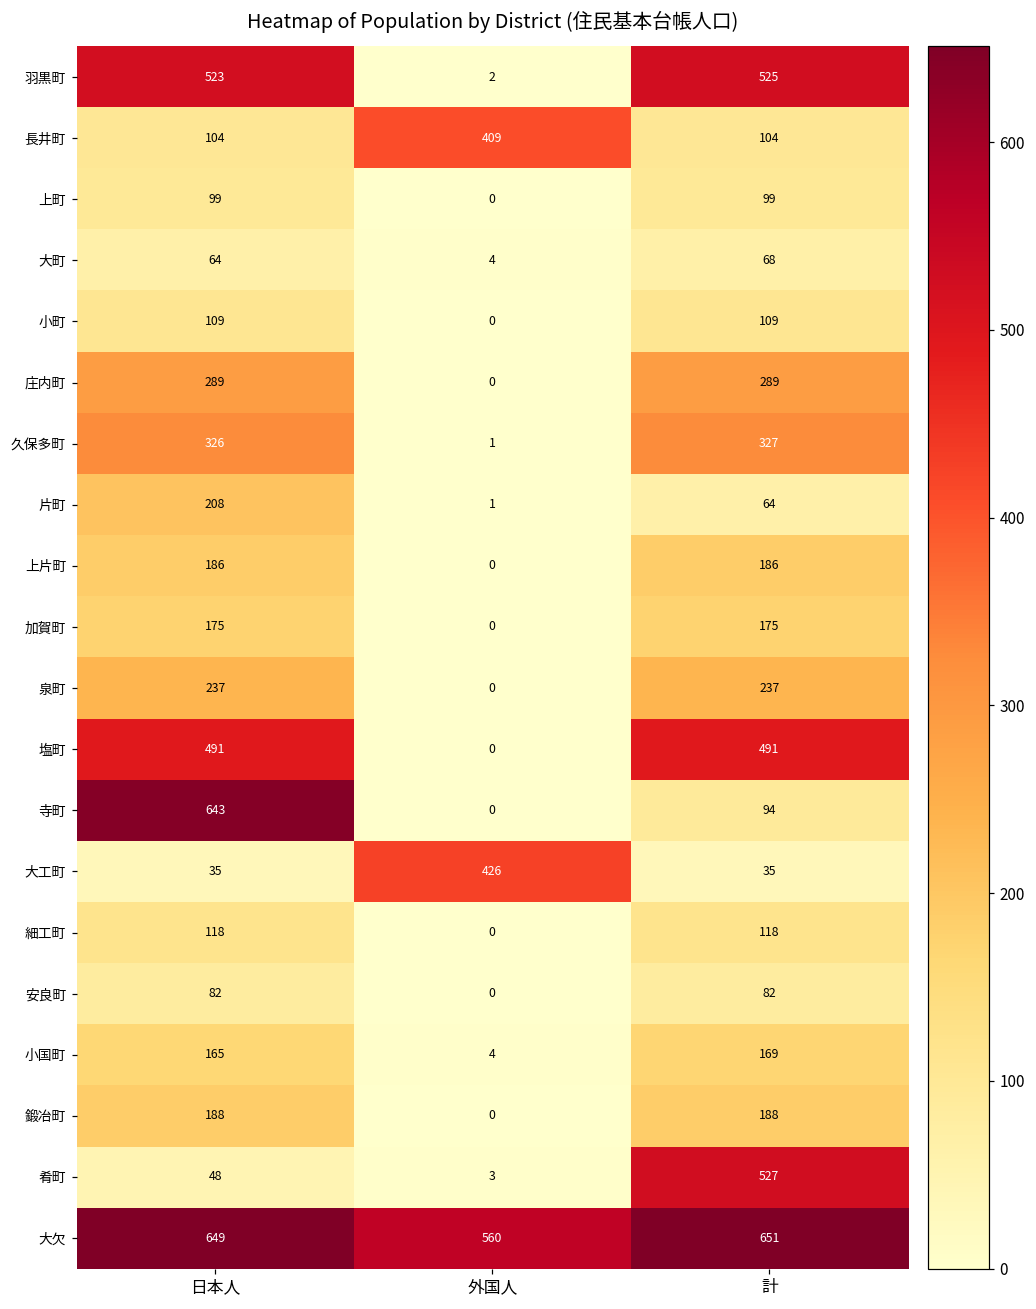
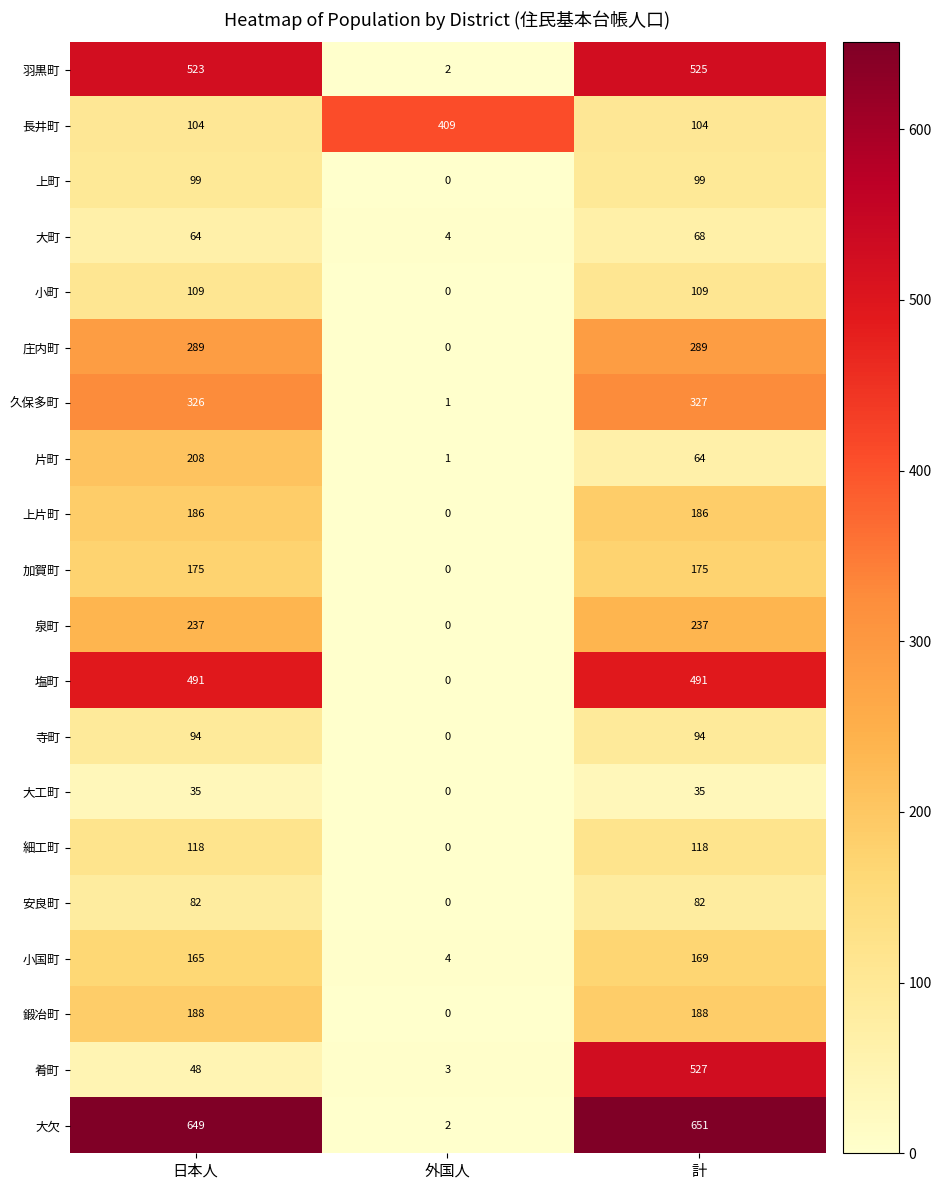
寺町, 日本人: 643 -> 94
大工町, 外国人: 426 -> 0
大欠, 外国人: 560 -> 2
